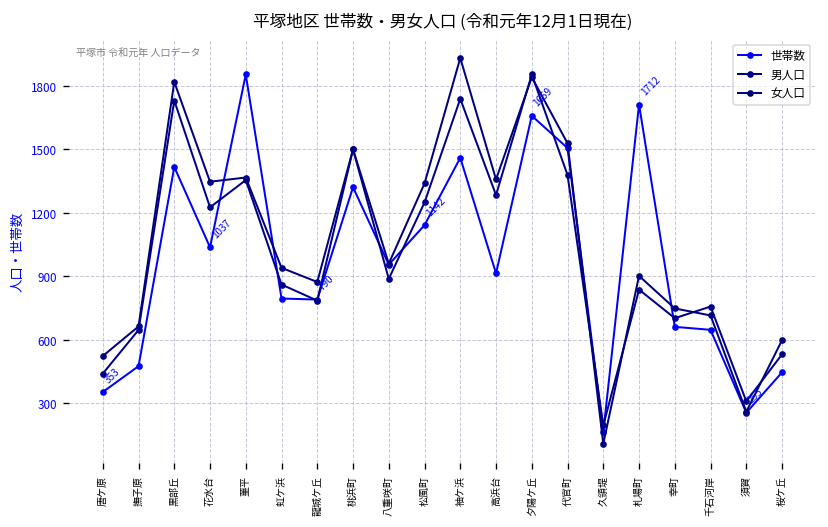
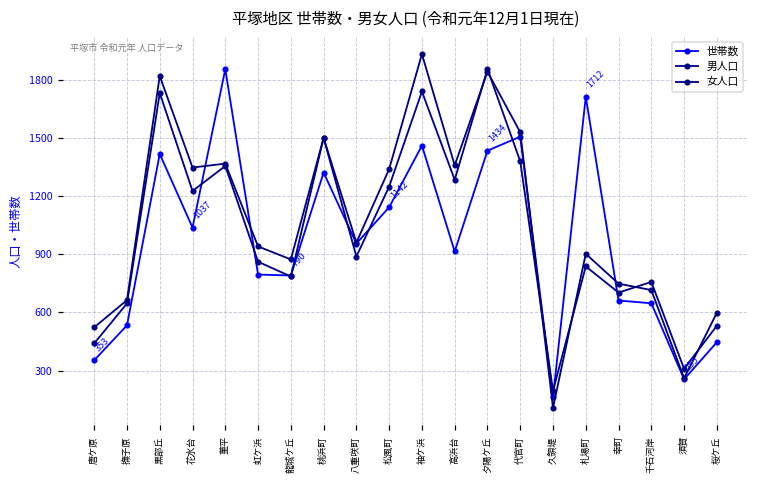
世帯数, 撫子原: 480 -> 530
世帯数, 夕陽ケ丘: 1659 -> 1434
